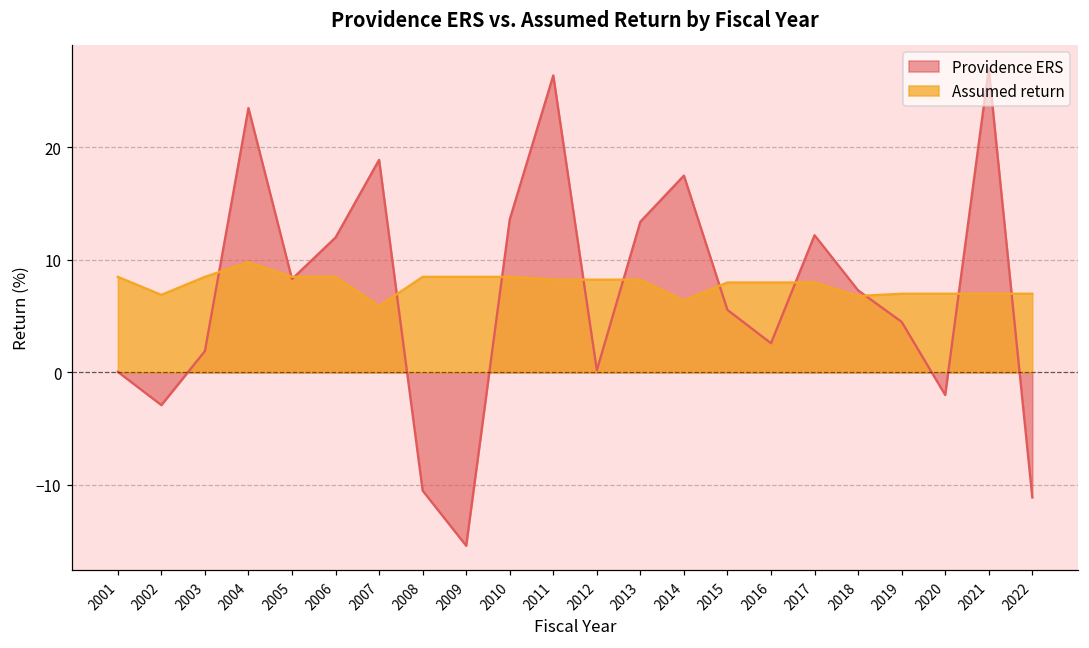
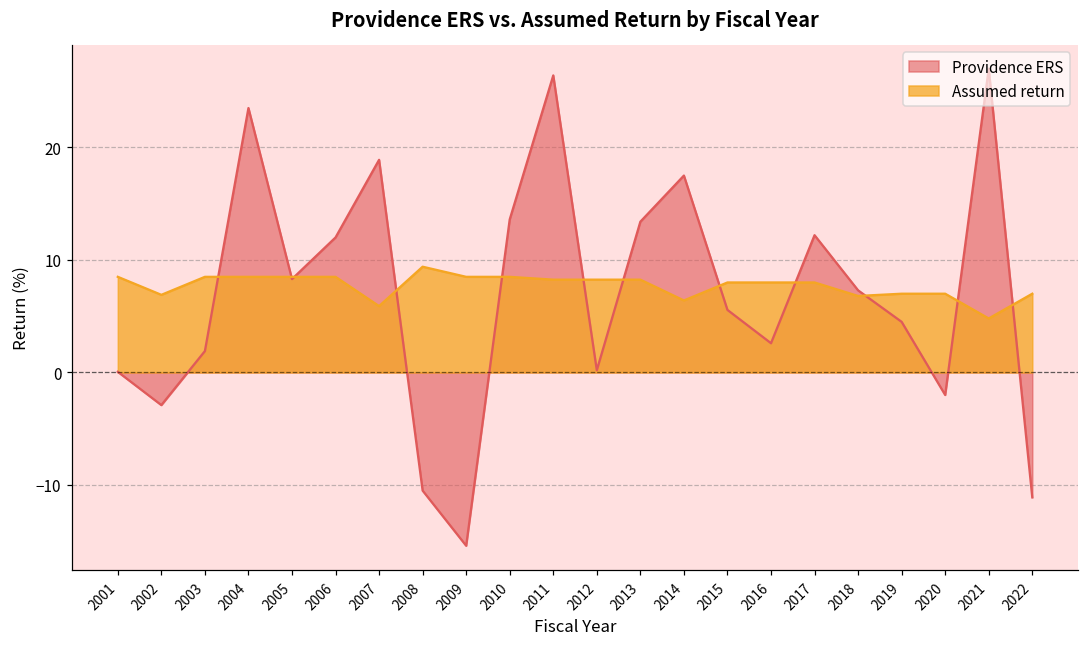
Assumed return, 2004: 9.8 -> 8.5
Assumed return, 2008: 8.5 -> 9.4
Assumed return, 2021: 7.0 -> 4.8
